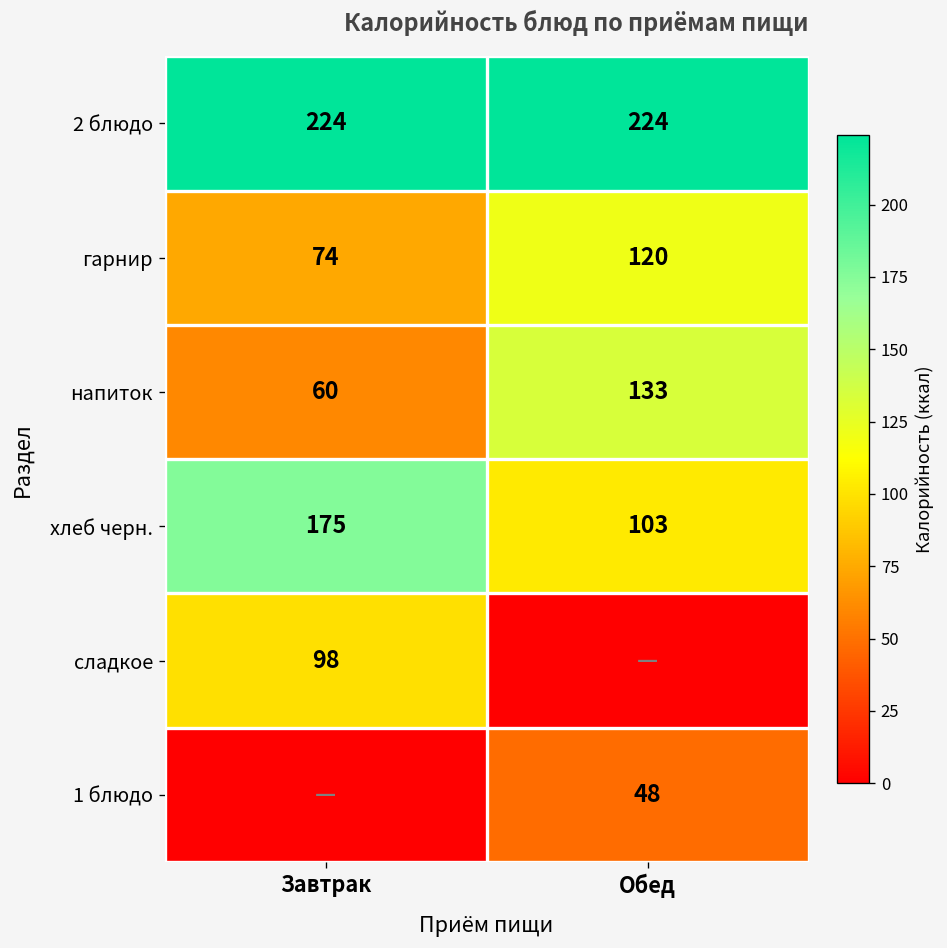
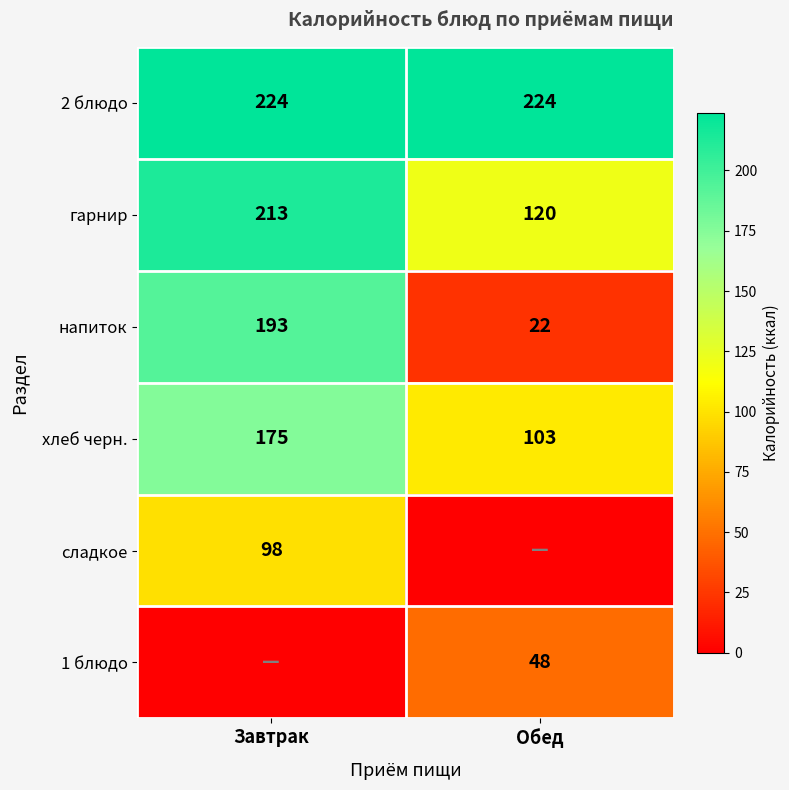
гарнир, Завтрак: 74 -> 213
напиток, Завтрак: 60 -> 193
напиток, Обед: 133 -> 22
